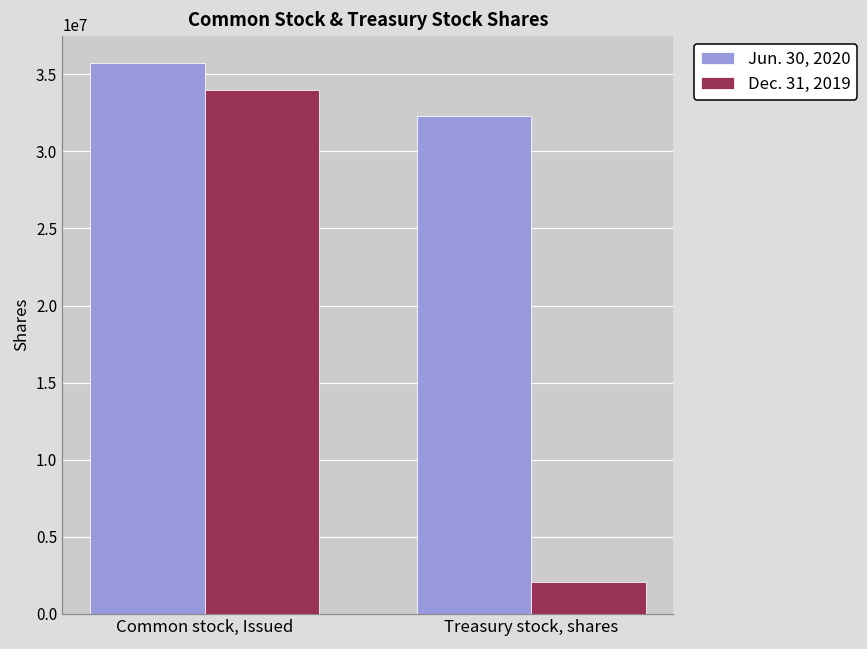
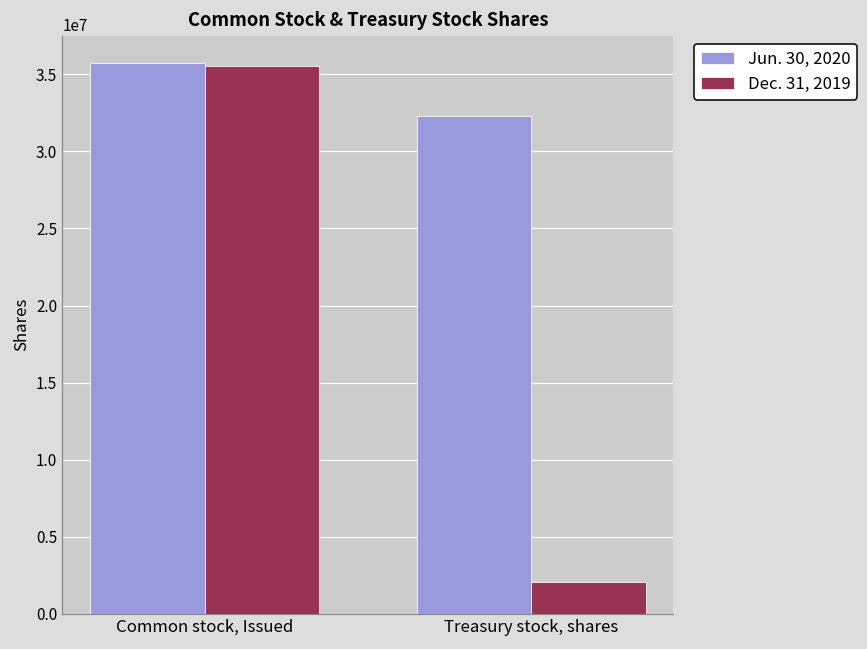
Dec. 31, 2019, Common stock, Issued: 34000000 -> 35600000
